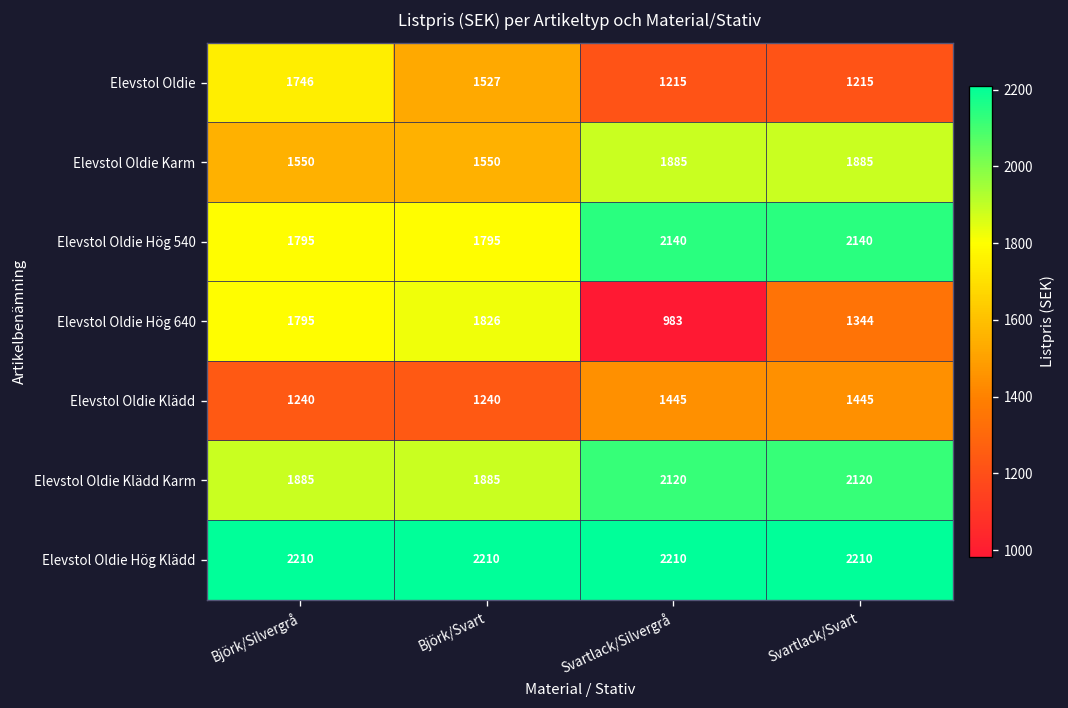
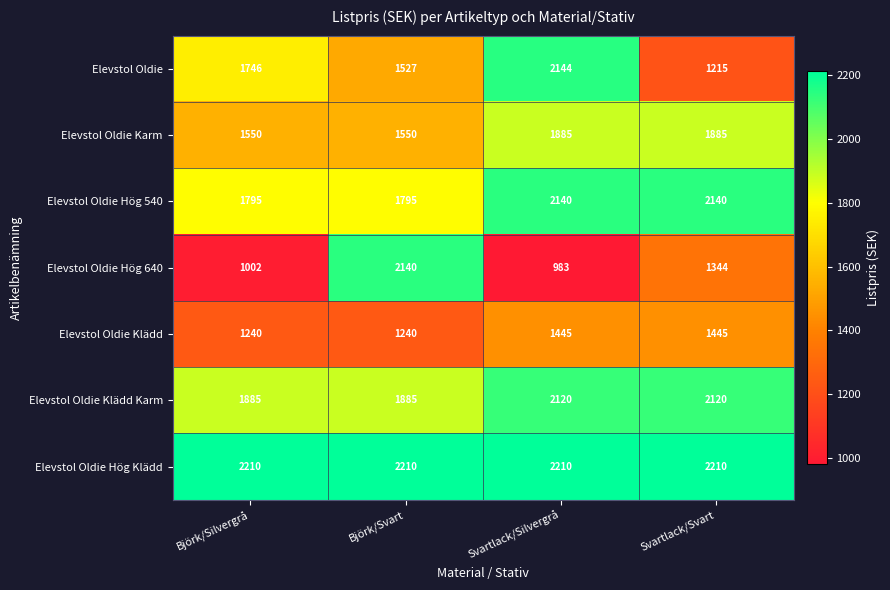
Elevstol Oldie, Svartlack/Silvergrå: 1215 -> 2144
Elevstol Oldie Hög 640, Björk/Silvergrå: 1795 -> 1002
Elevstol Oldie Hög 640, Björk/Svart: 1826 -> 2140
